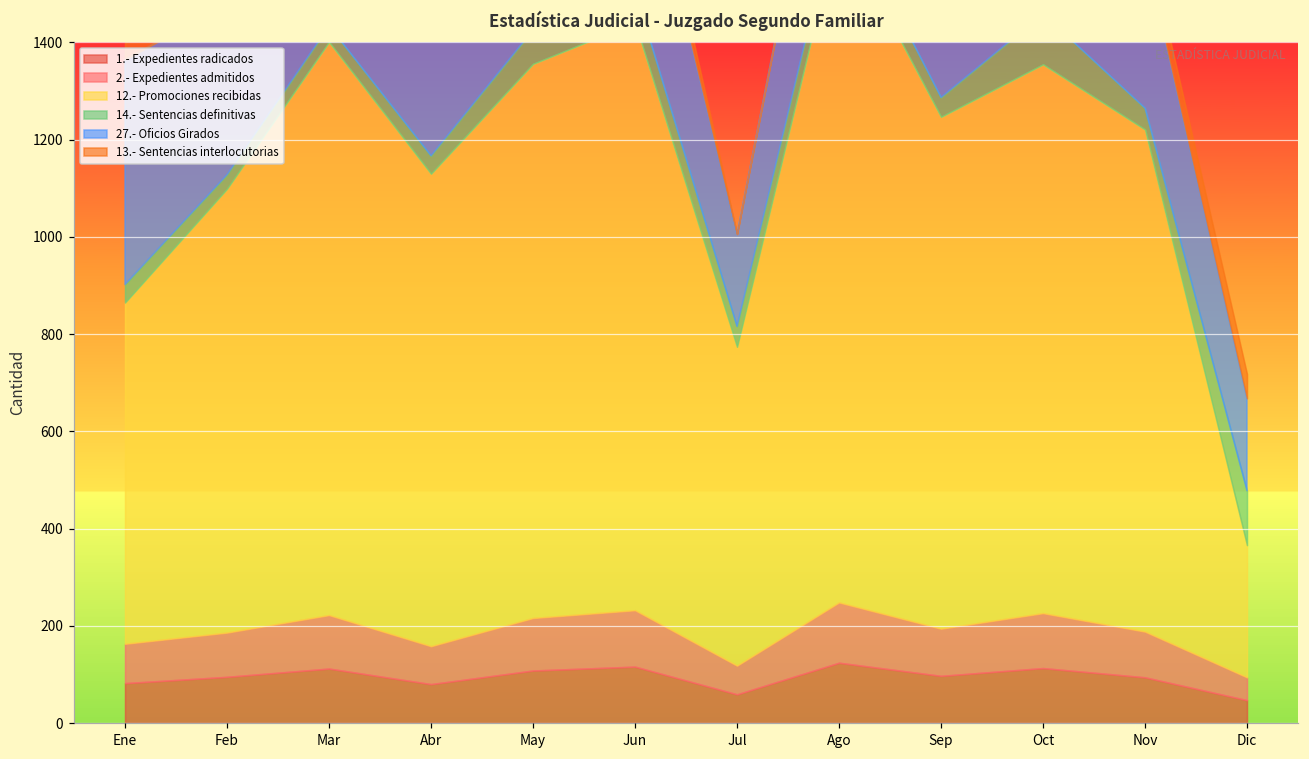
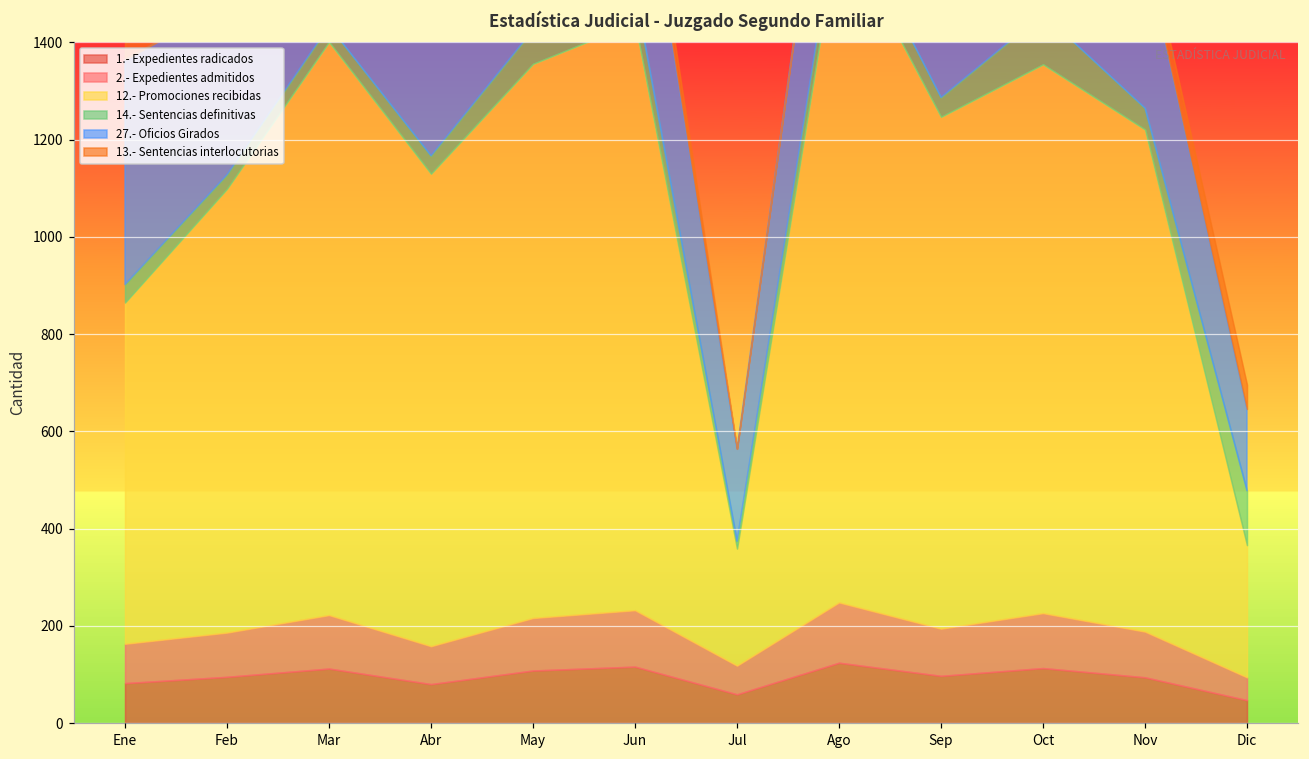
12.- Promociones recibidas, Jul: 660 -> 240
14.- Sentencias definitivas, Jul: 40 -> 20
27.- Oficios Girados, Dic: 190 -> 170
